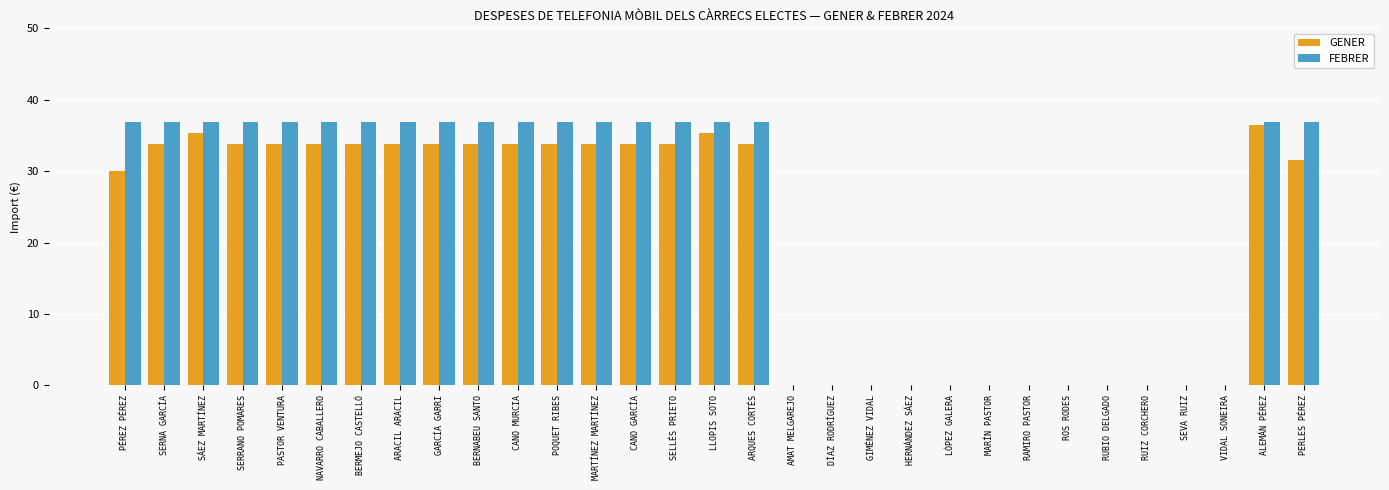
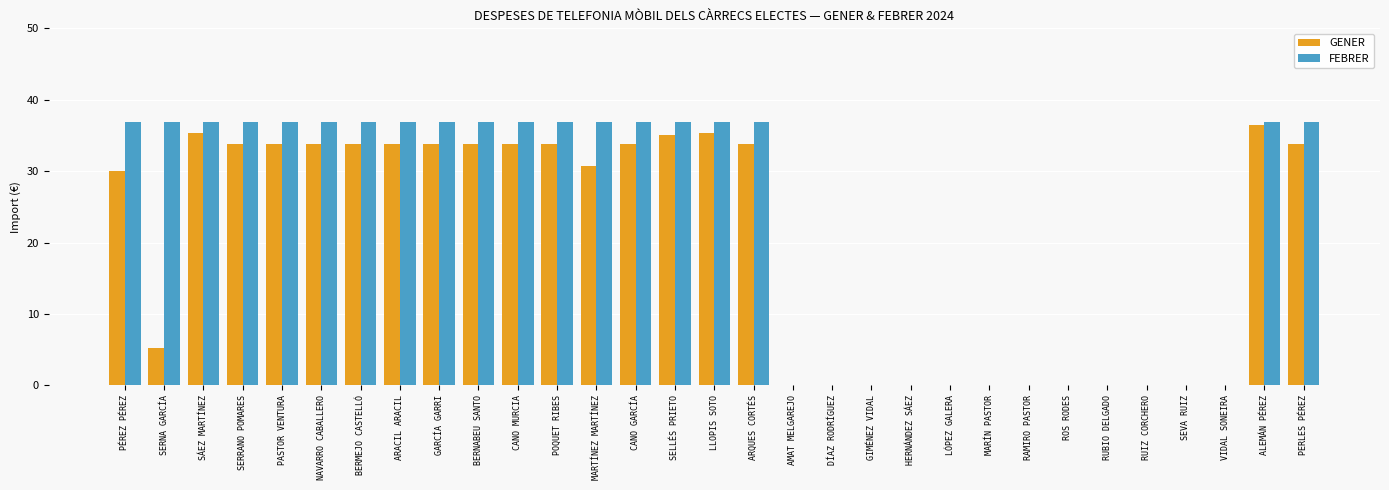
GENER, SERNA GARCÍA: 34 -> 5
GENER, MARTÍNEZ MARTÍNEZ: 34 -> 31
GENER, SELLÉS PRIETO: 34 -> 35
GENER, PERLES PÉREZ: 32 -> 34
